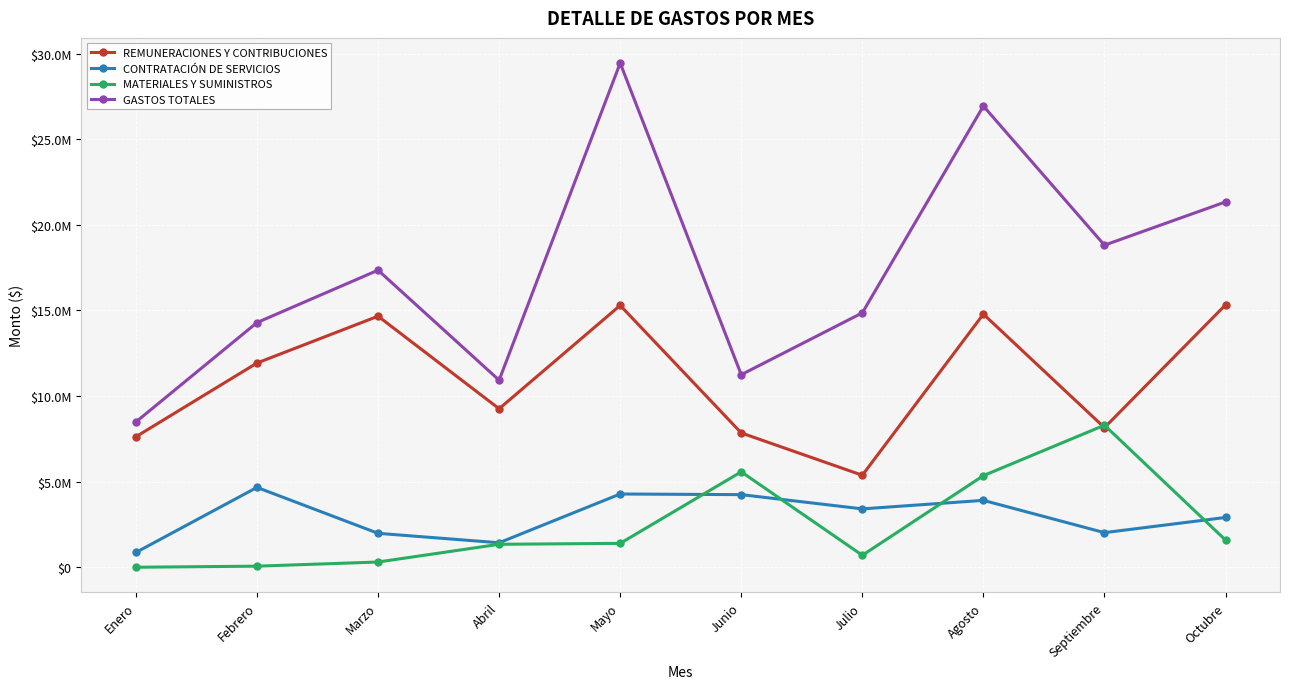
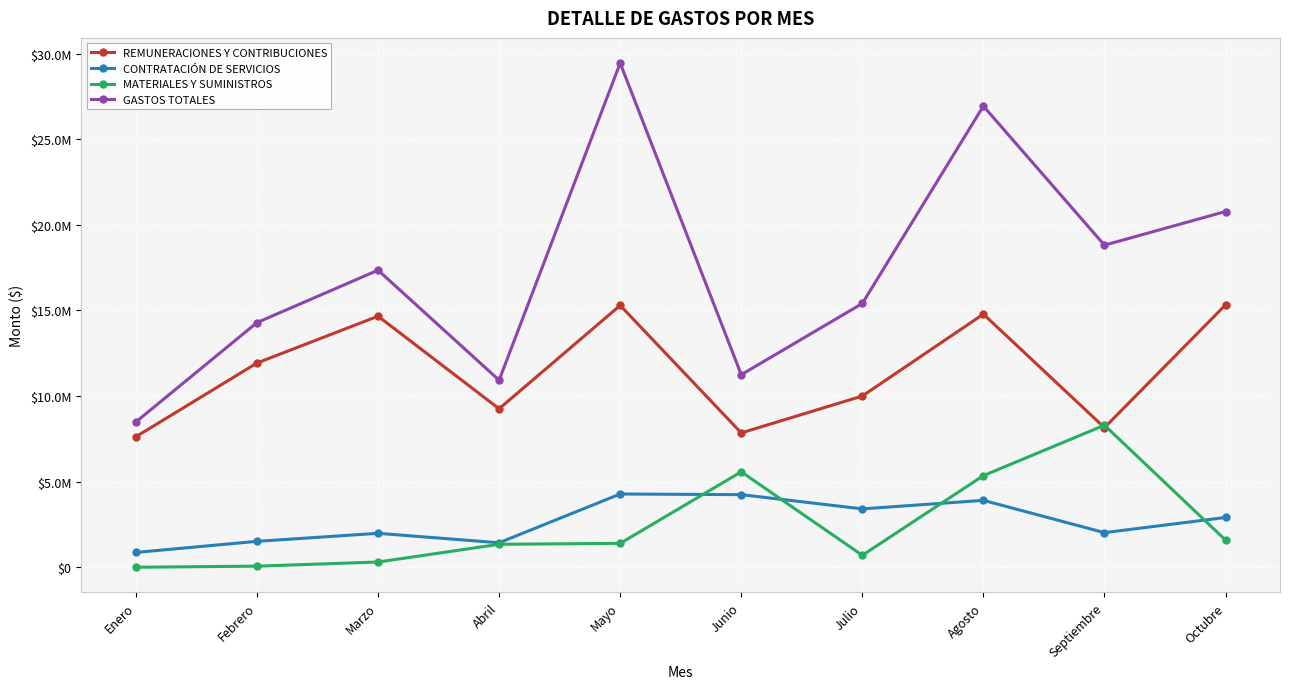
CONTRATACIÓN DE SERVICIOS, Febrero: $4700000 -> $1500000
REMUNERACIONES Y CONTRIBUCIONES, Julio: $5400000 -> $10000000
GASTOS TOTALES, Julio: $14900000 -> $15400000
GASTOS TOTALES, Octubre: $21300000 -> $20800000
